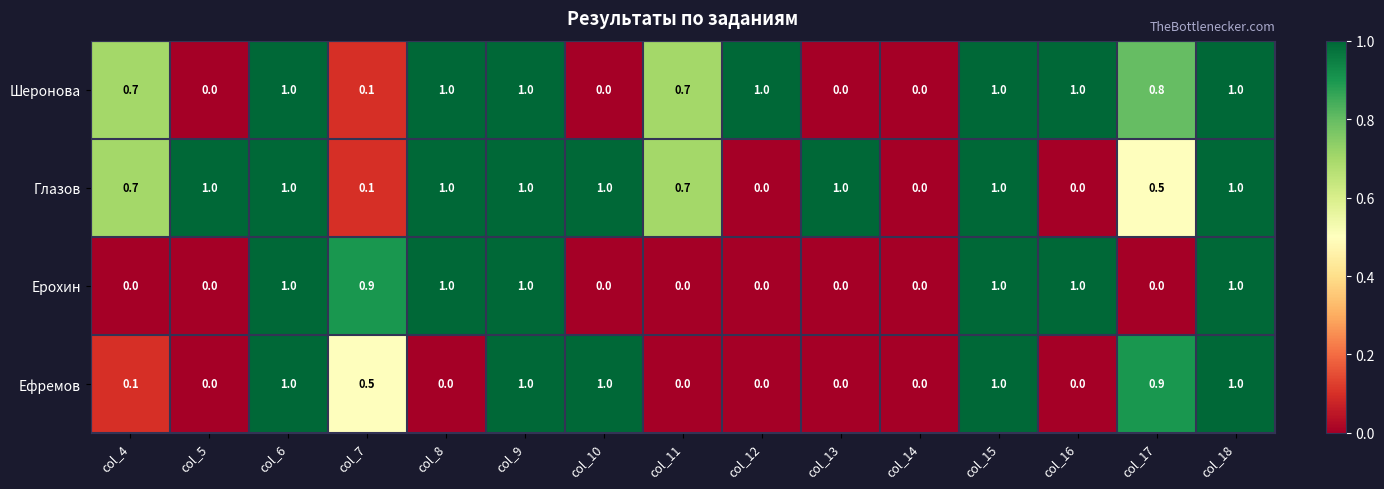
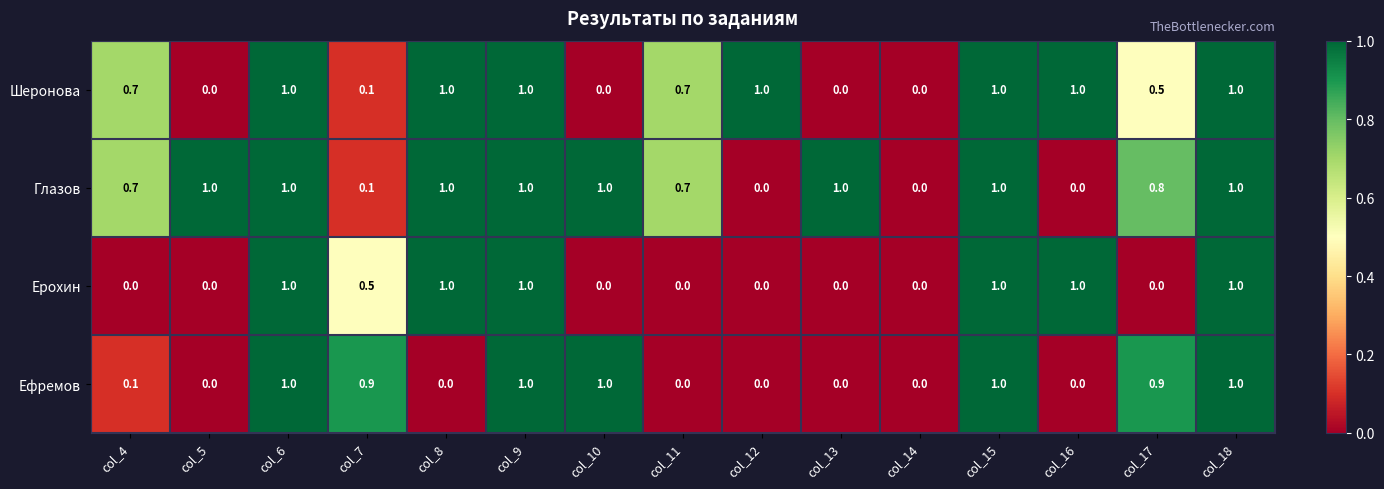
Шеронова, col_17: 0.8 -> 0.5
Глазов, col_17: 0.5 -> 0.8
Ерохин, col_7: 0.9 -> 0.5
Ефремов, col_7: 0.5 -> 0.9
